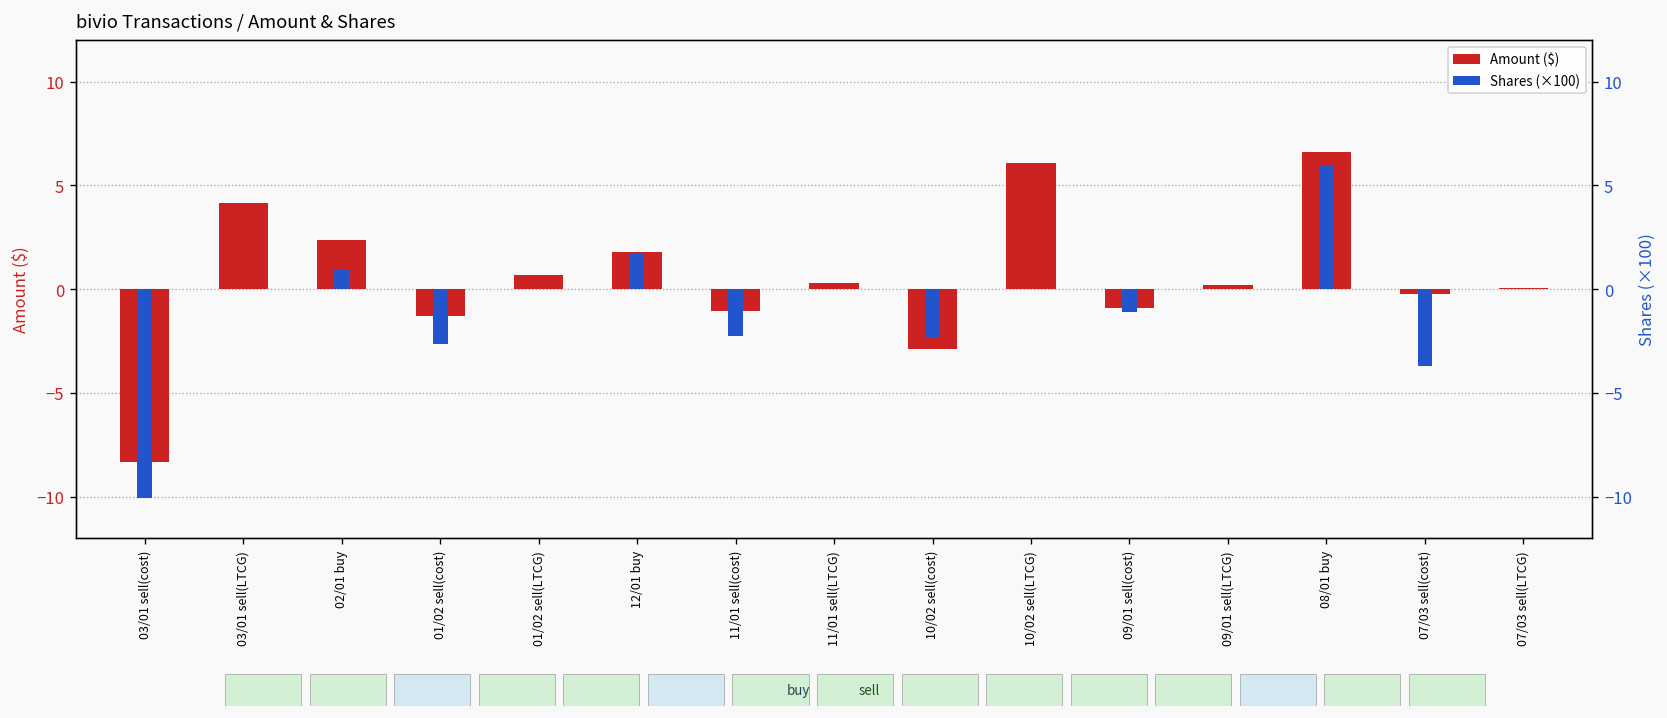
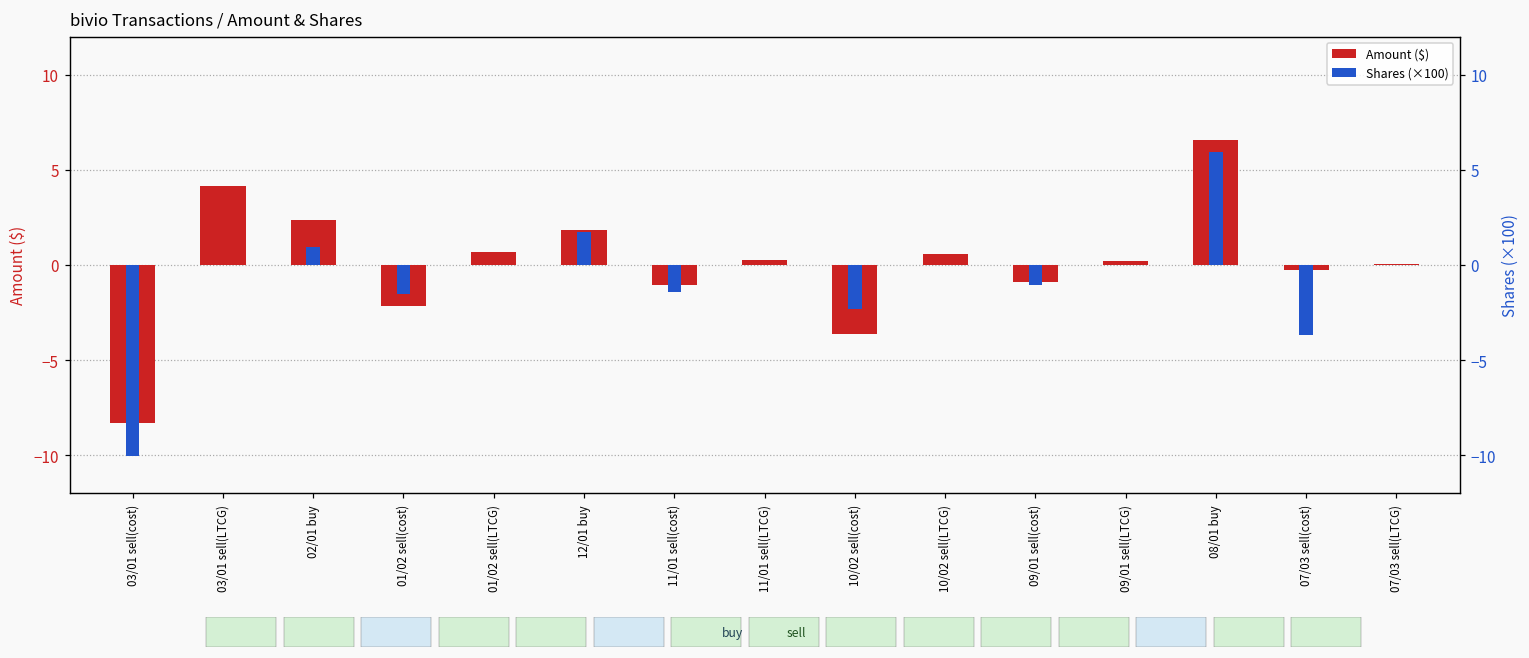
bivio Transactions / Amount & Shares, Amount ($), 01/02 sell(cost): -1.3 -> -2.2
bivio Transactions / Amount & Shares, Amount ($), 10/02 sell(cost): -2.9 -> -3.6
bivio Transactions / Amount & Shares, Amount ($), 10/02 sell(LTCG): 6.1 -> 0.6
bivio Transactions / Amount & Shares, Shares (×100), 01/02 sell(cost): -2.6 -> -1.5
bivio Transactions / Amount & Shares, Shares (×100), 11/01 sell(cost): -2.3 -> -1.4
